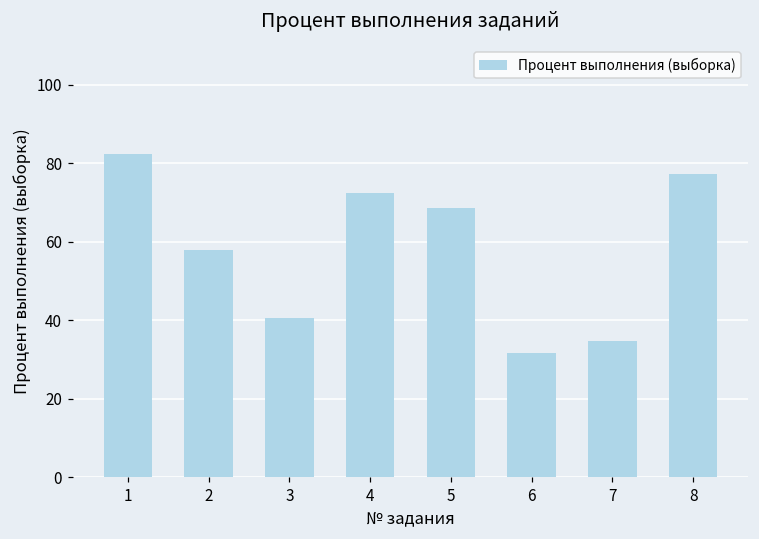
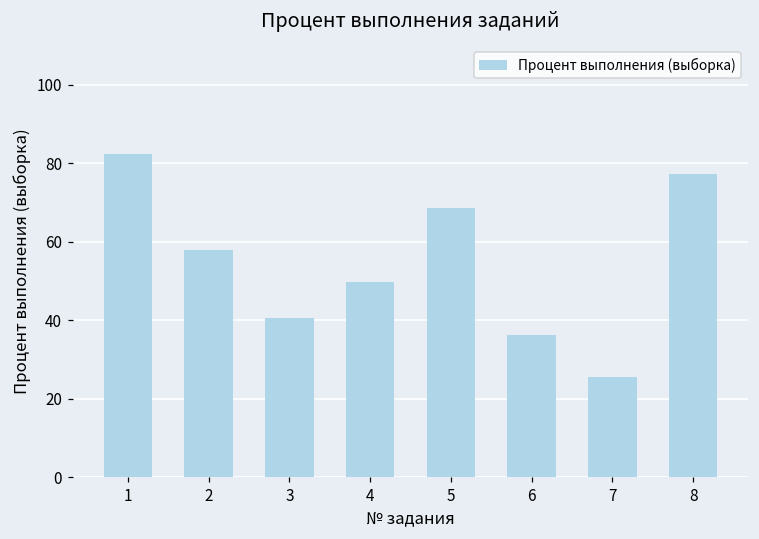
4: 72 -> 50
6: 32 -> 36
7: 35 -> 26
